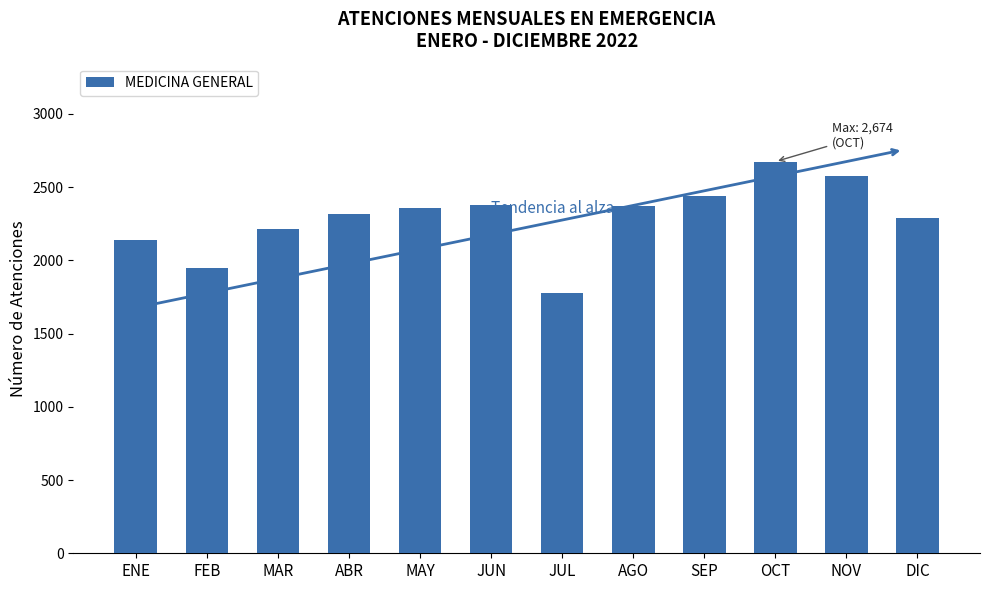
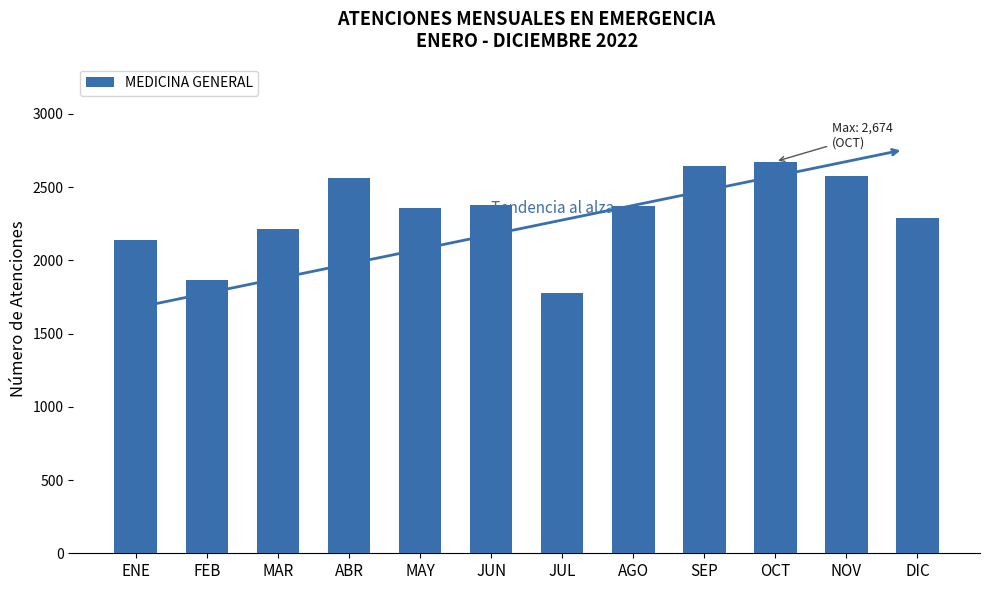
FEB: 1950 -> 1870
ABR: 2320 -> 2560
SEP: 2440 -> 2650
